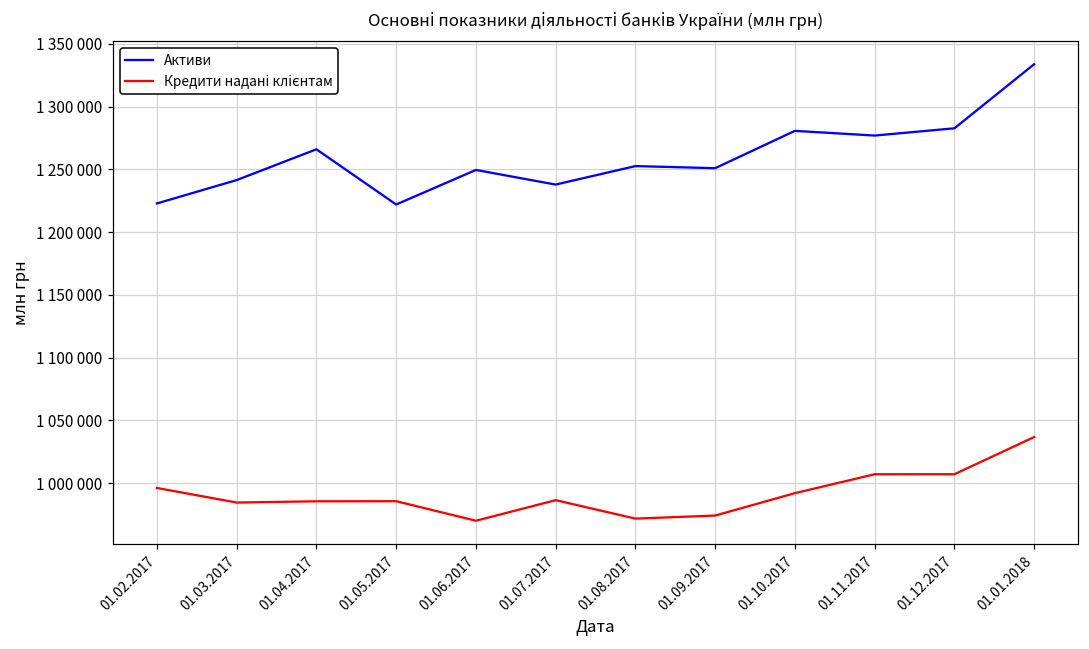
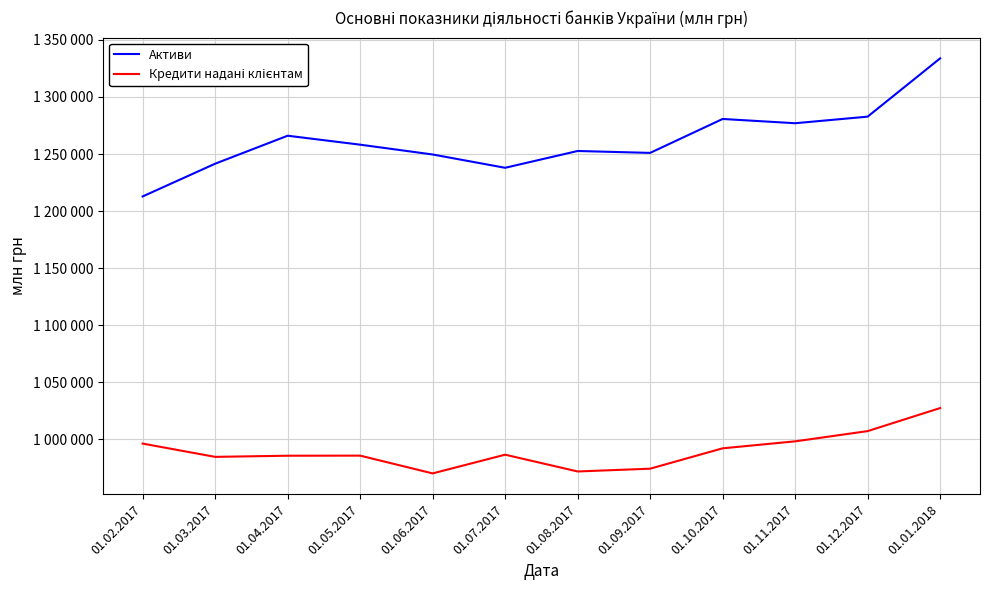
Активи, 01.02.2017: 1223000 -> 1213000
Активи, 01.05.2017: 1222000 -> 1258000
Кредити надані клієнтам, 01.11.2017: 1007000 -> 998000
Кредити надані клієнтам, 01.01.2018: 1037000 -> 1027000
